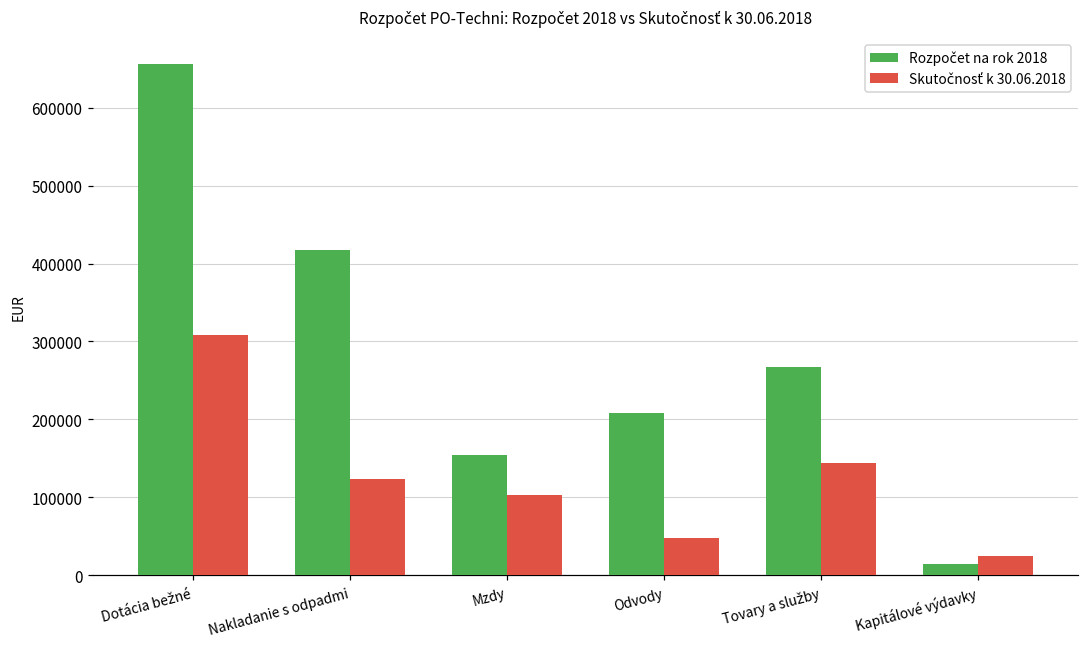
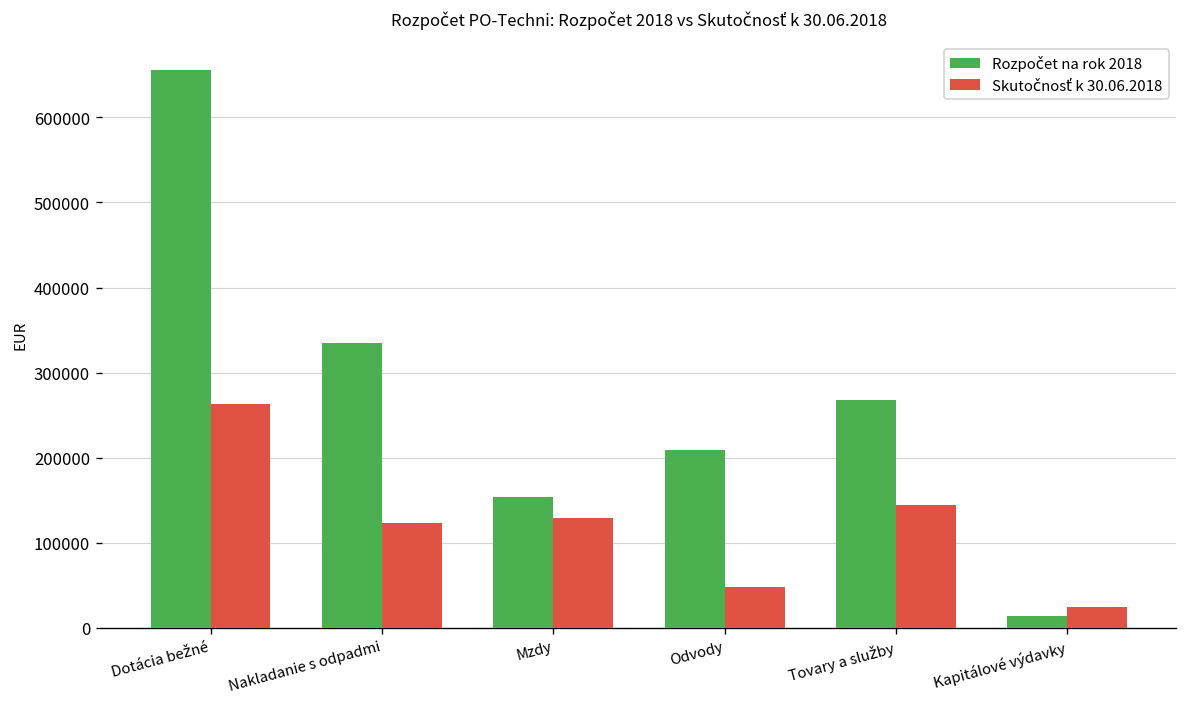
Skutočnosť k 30.06.2018, Dotácia bežné: 310000 -> 260000
Rozpočet na rok 2018, Nakladanie s odpadmi: 420000 -> 340000
Skutočnosť k 30.06.2018, Mzdy: 100000 -> 130000
